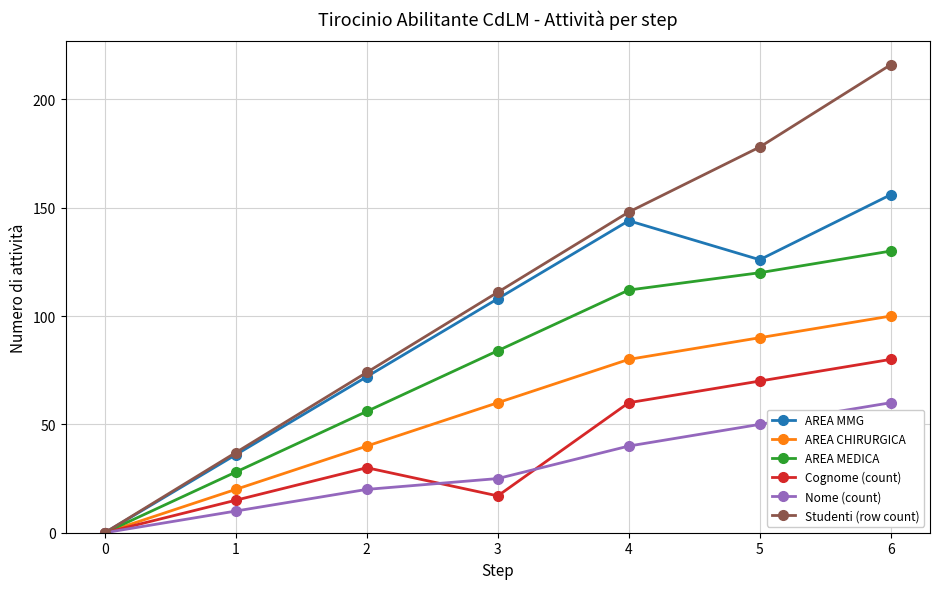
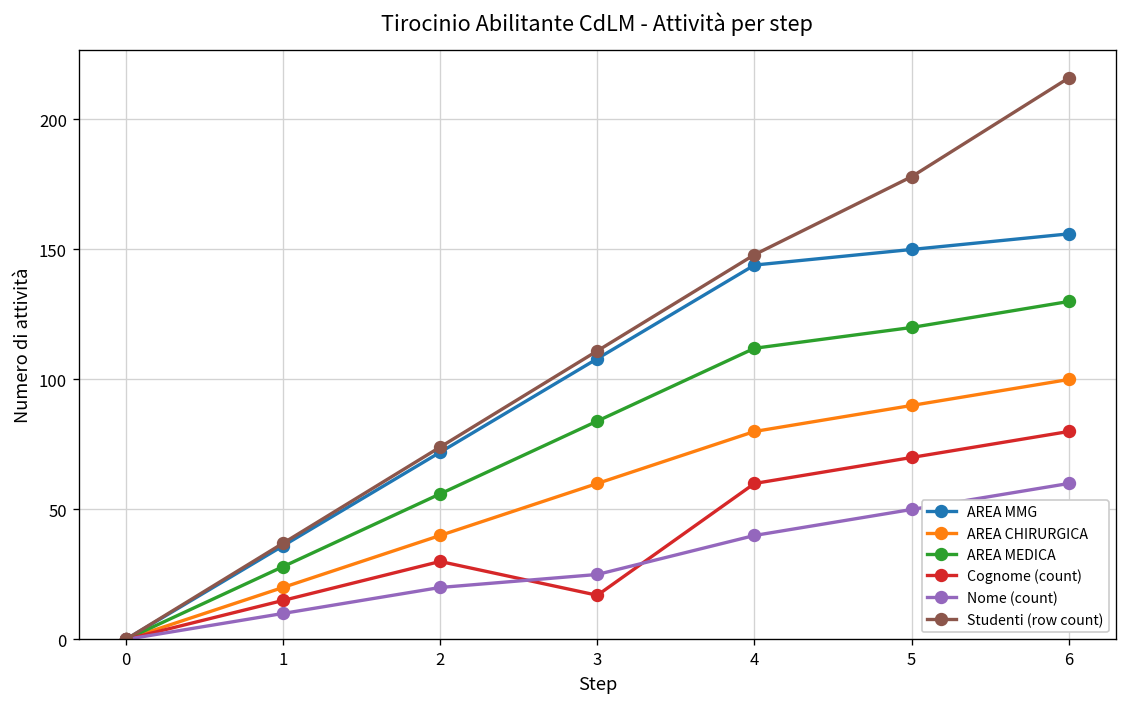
AREA MMG, 5: 126 -> 150
